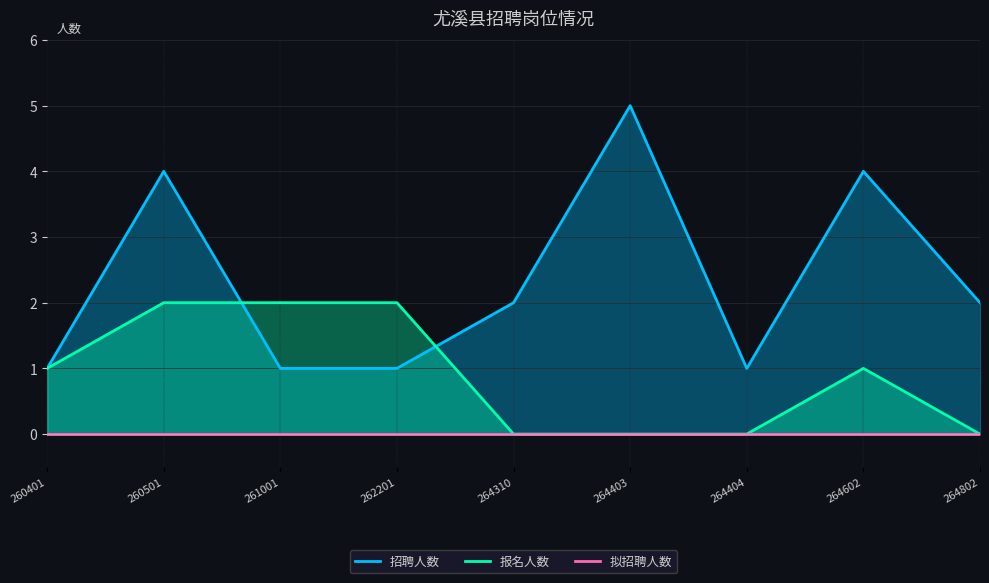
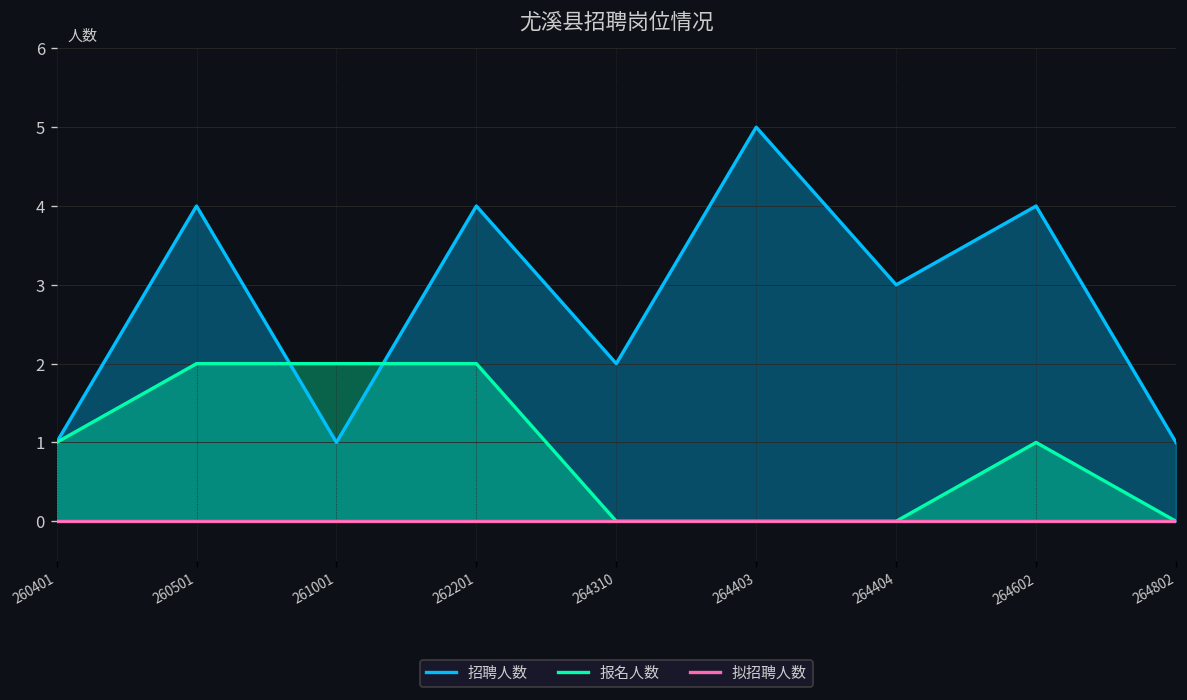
招聘人数, 262201: 1 -> 4
招聘人数, 264404: 1 -> 3
招聘人数, 264802: 2 -> 1
